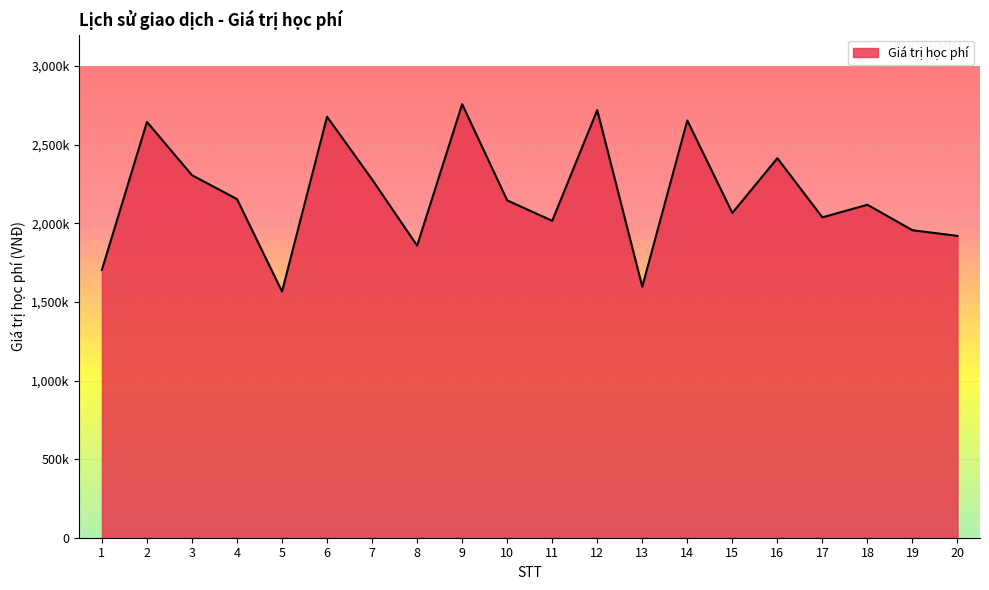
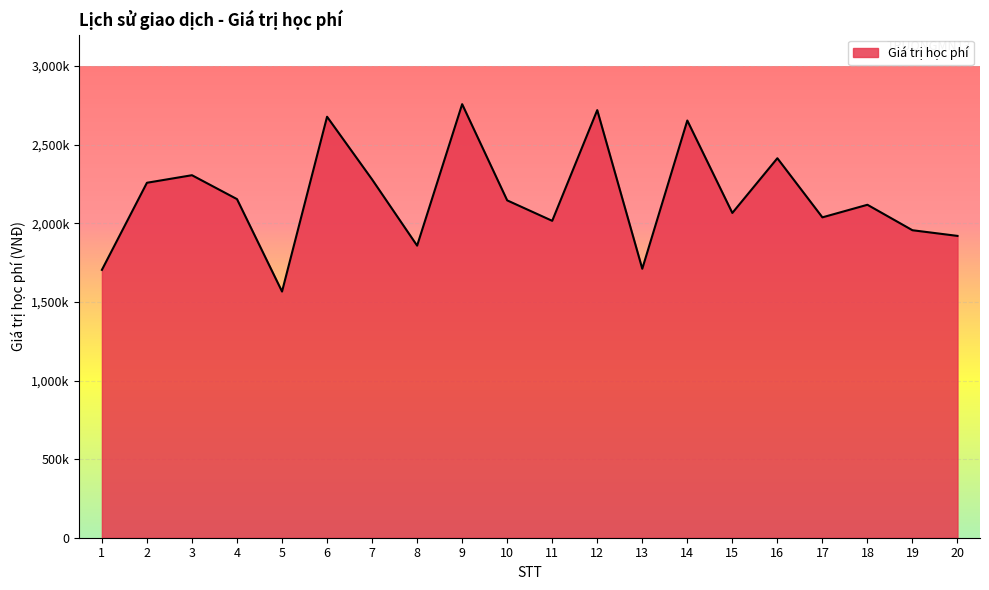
2: 2,640,000 -> 2,260,000
13: 1,600,000 -> 1,710,000
